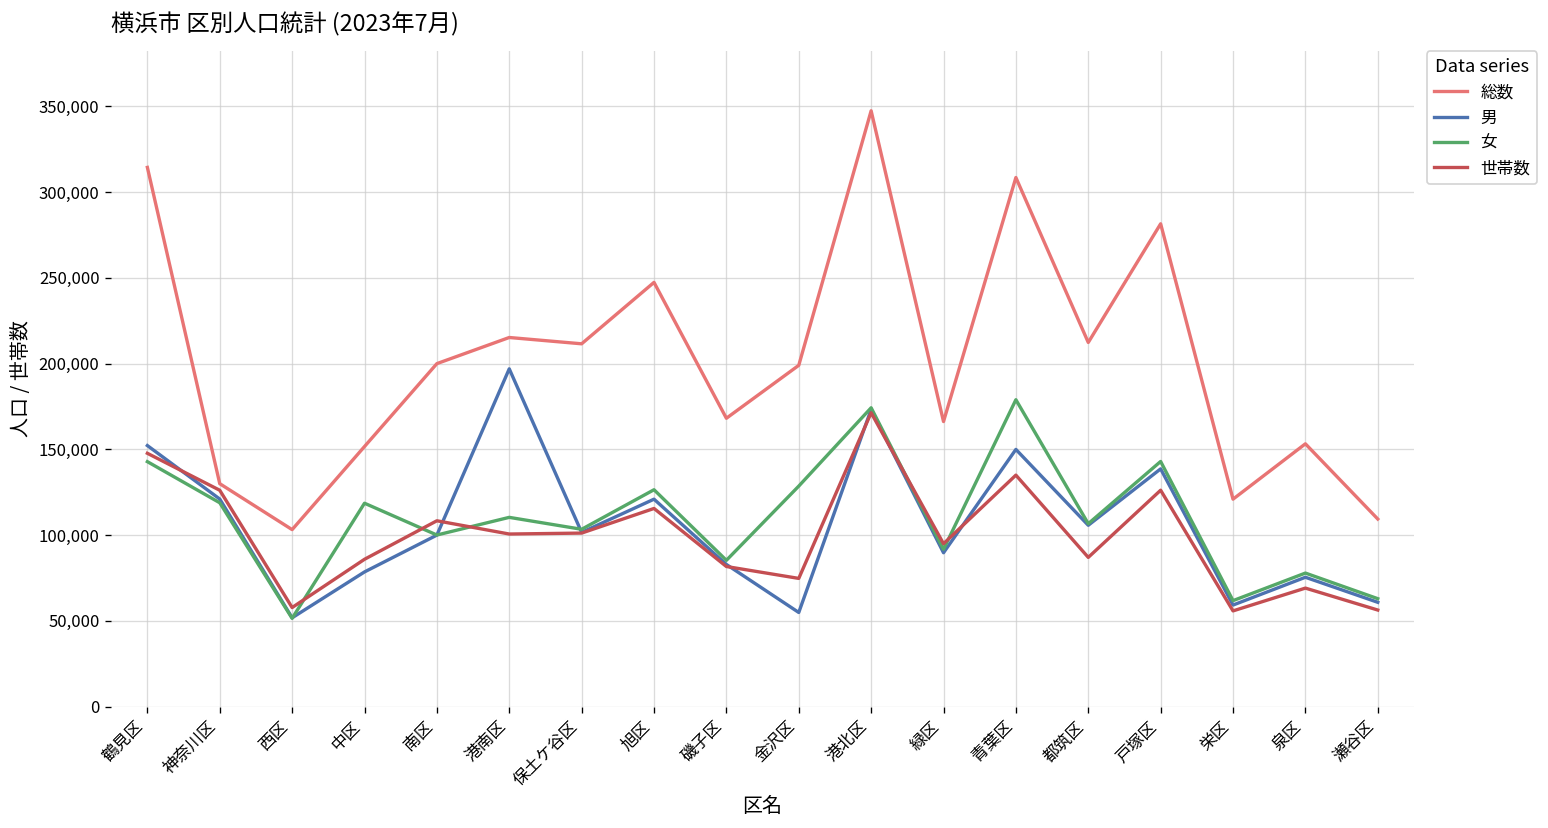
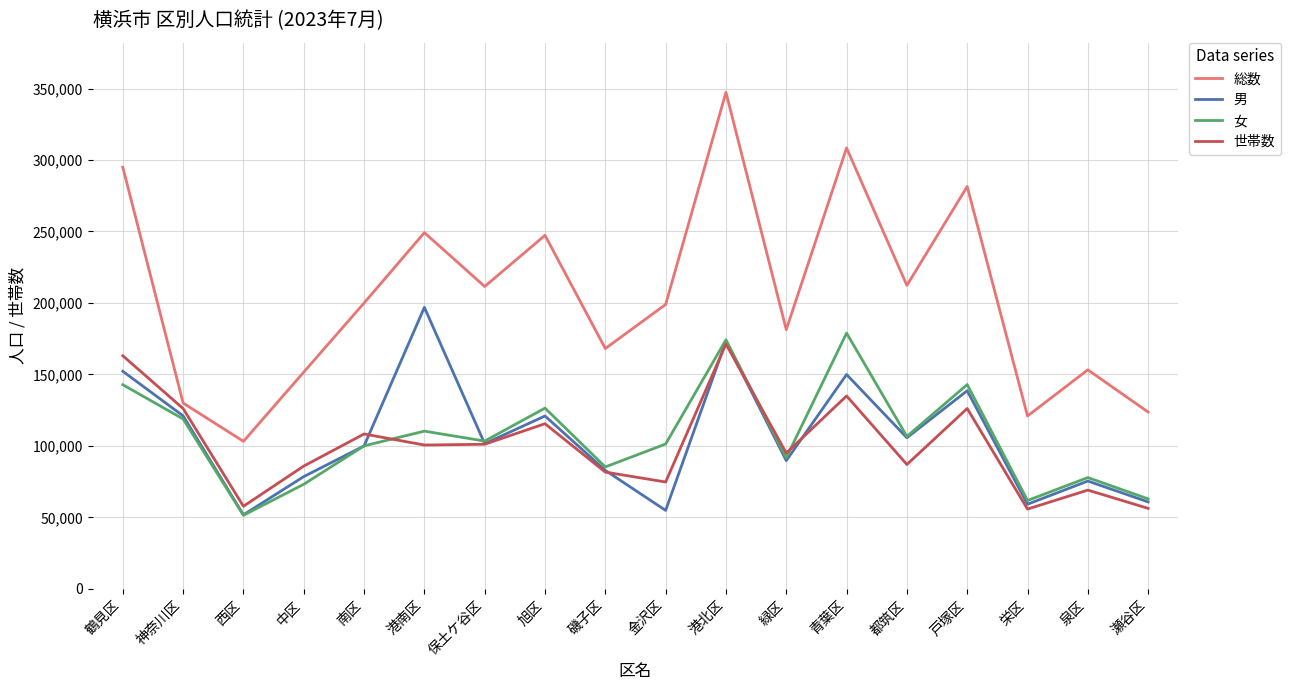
総数, 鶴見区: 314,000 -> 295,000
世帯数, 鶴見区: 148,000 -> 163,000
女, 中区: 119,000 -> 73,000
総数, 港南区: 215,000 -> 249,000
女, 金沢区: 129,000 -> 101,000
総数, 緑区: 166,000 -> 181,000
総数, 瀬谷区: 109,000 -> 124,000
